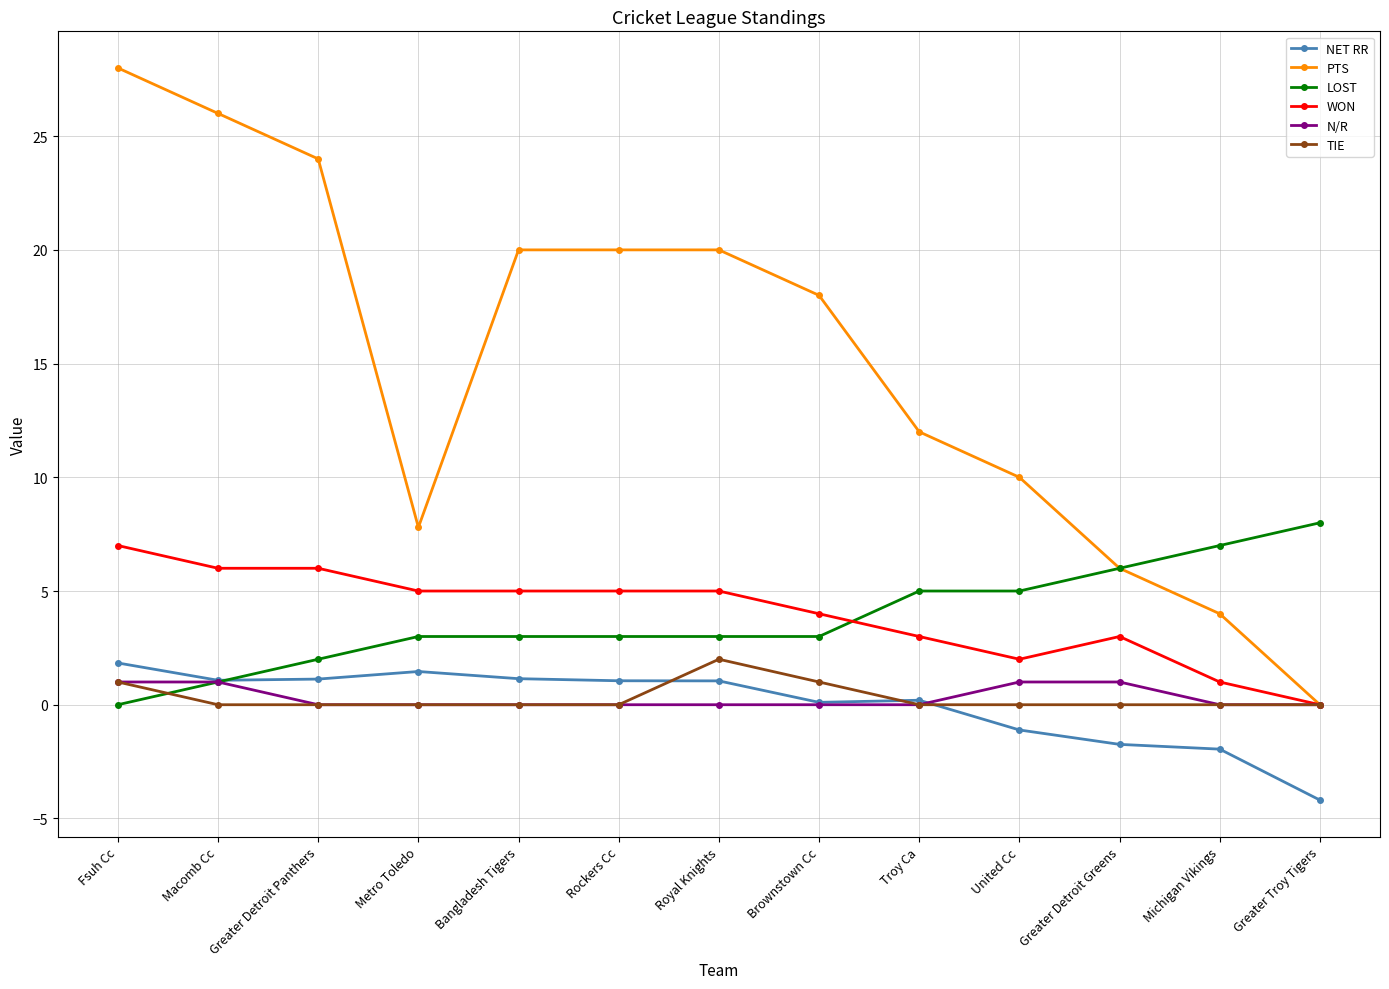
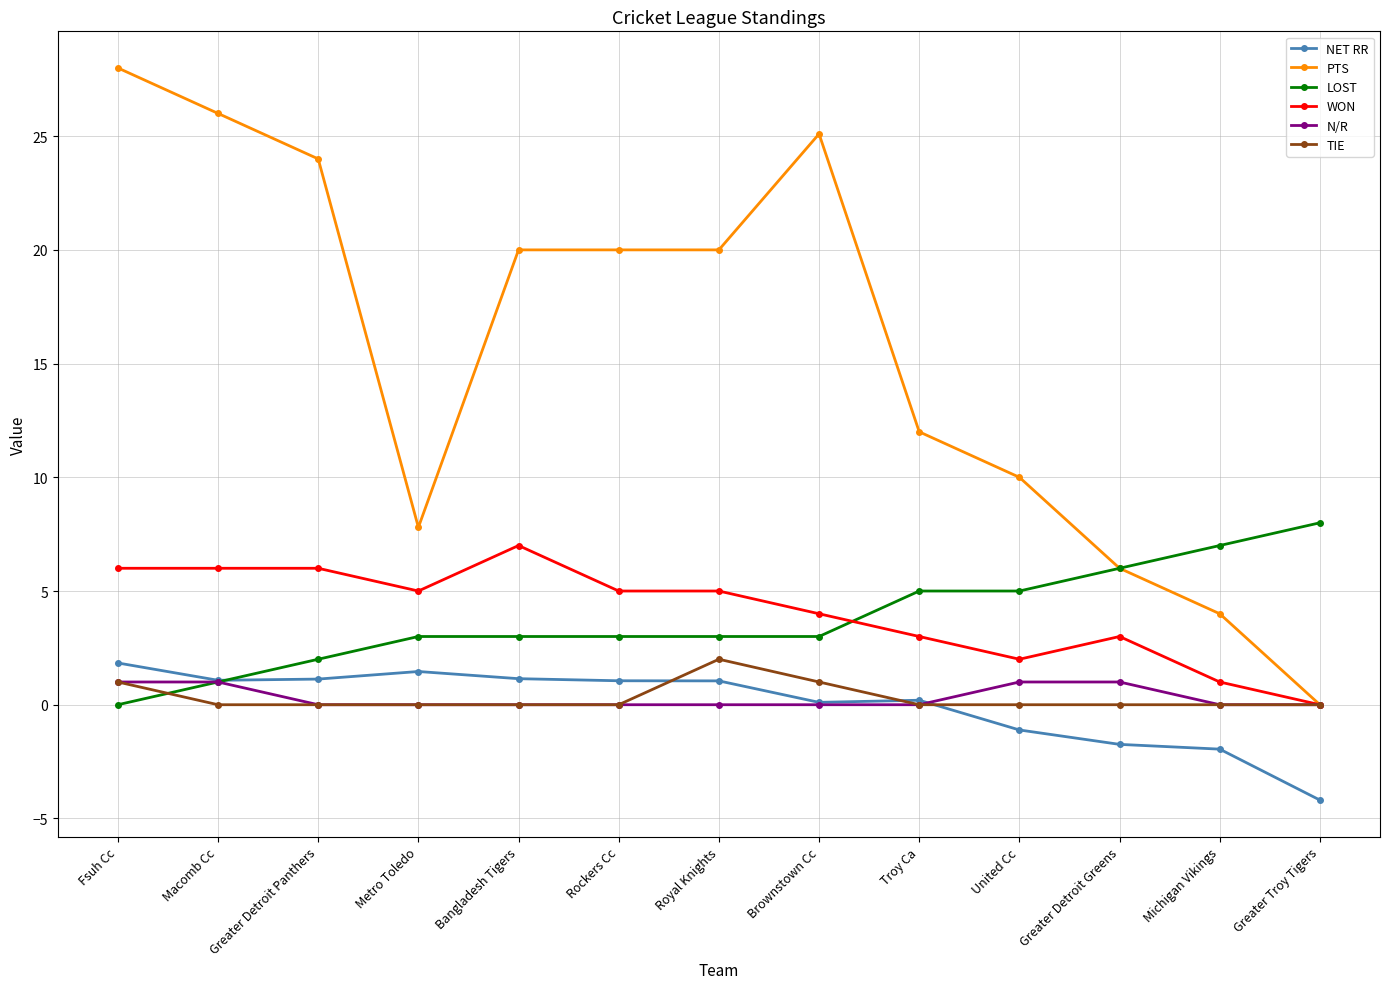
WON, Fsuh Cc: 7 -> 6
WON, Bangladesh Tigers: 5 -> 7
PTS, Brownstown Cc: 18.0 -> 25.1
